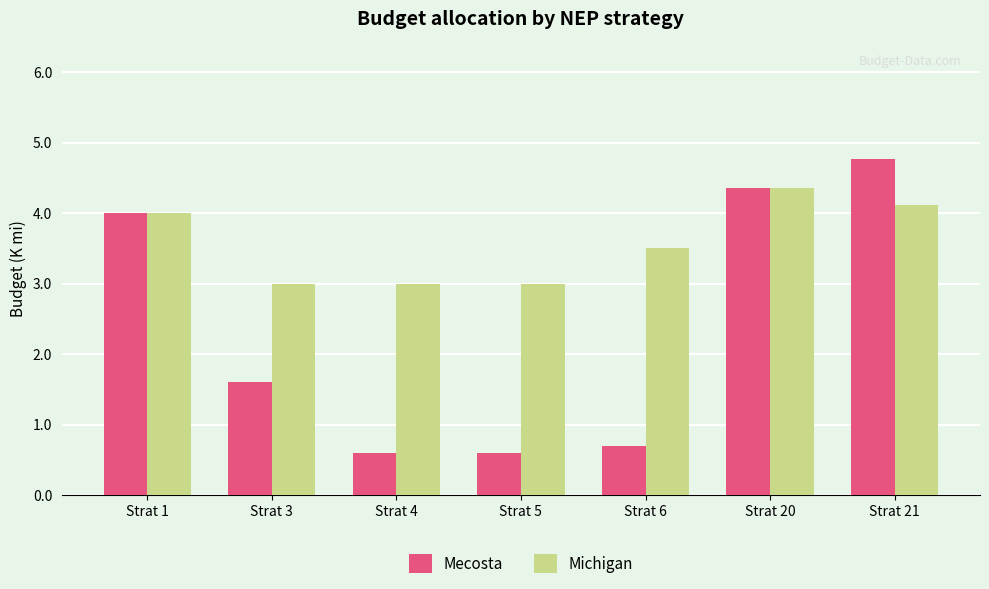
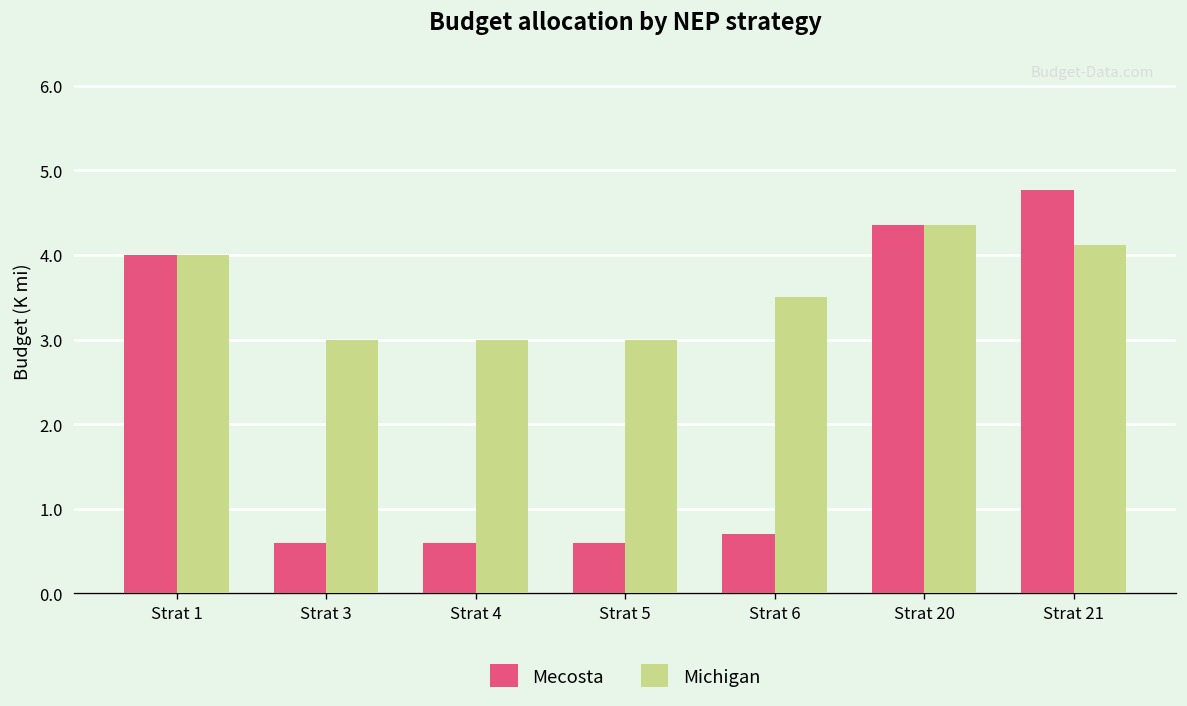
Mecosta, Strat 3: 1.6 -> 0.6
